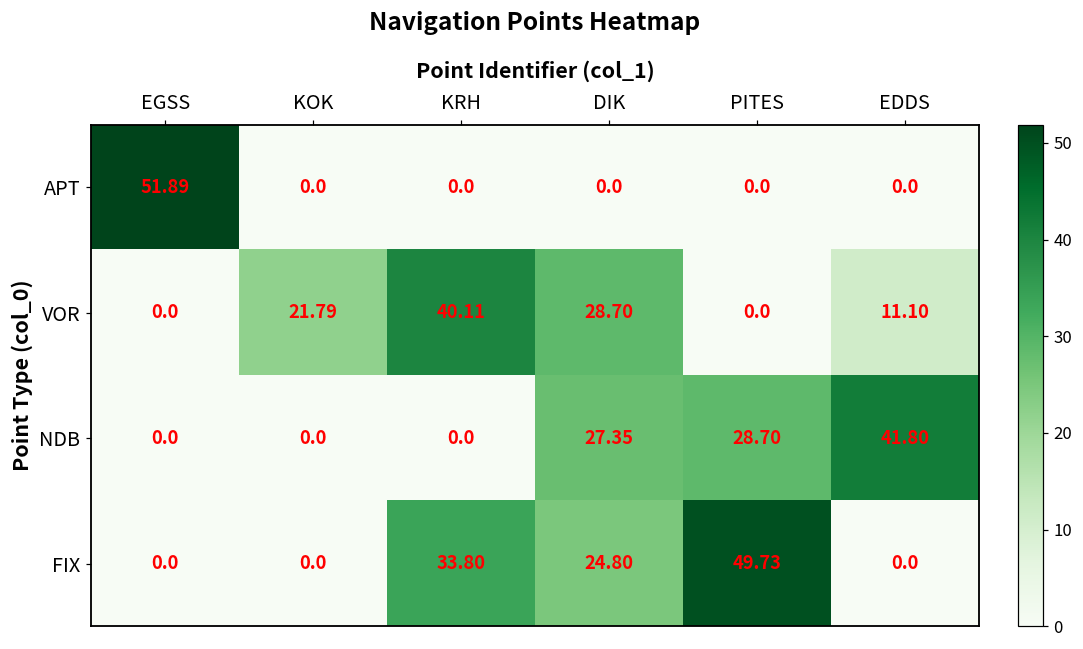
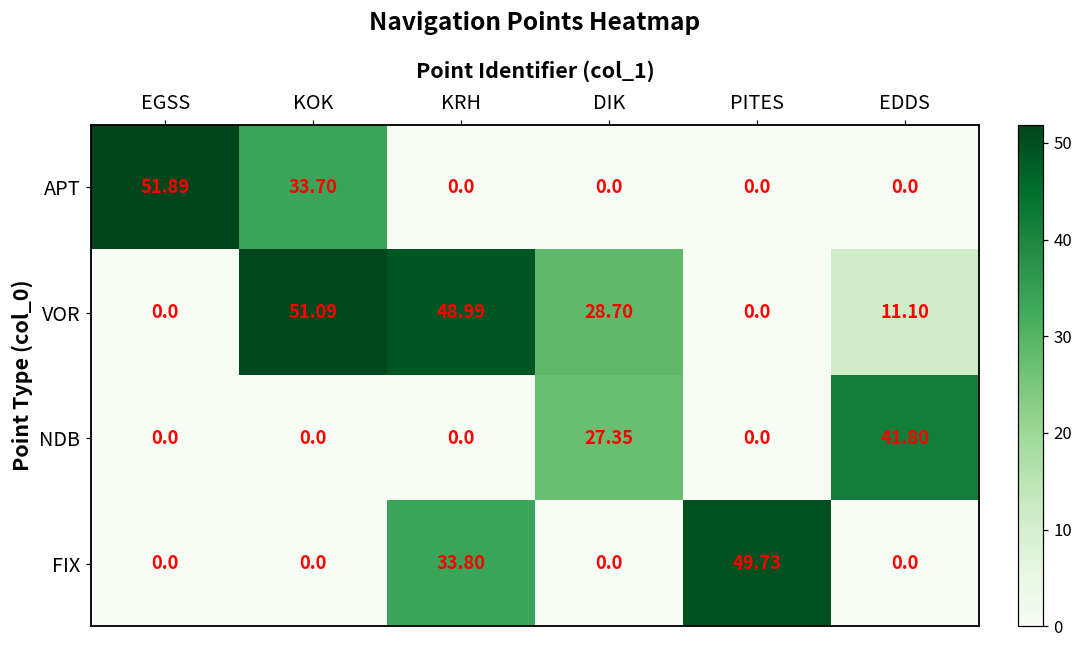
APT, KOK: 0.0 -> 33.70
VOR, KOK: 21.79 -> 51.09
VOR, KRH: 40.11 -> 48.99
NDB, PITES: 28.70 -> 0.0
FIX, DIK: 24.80 -> 0.0
